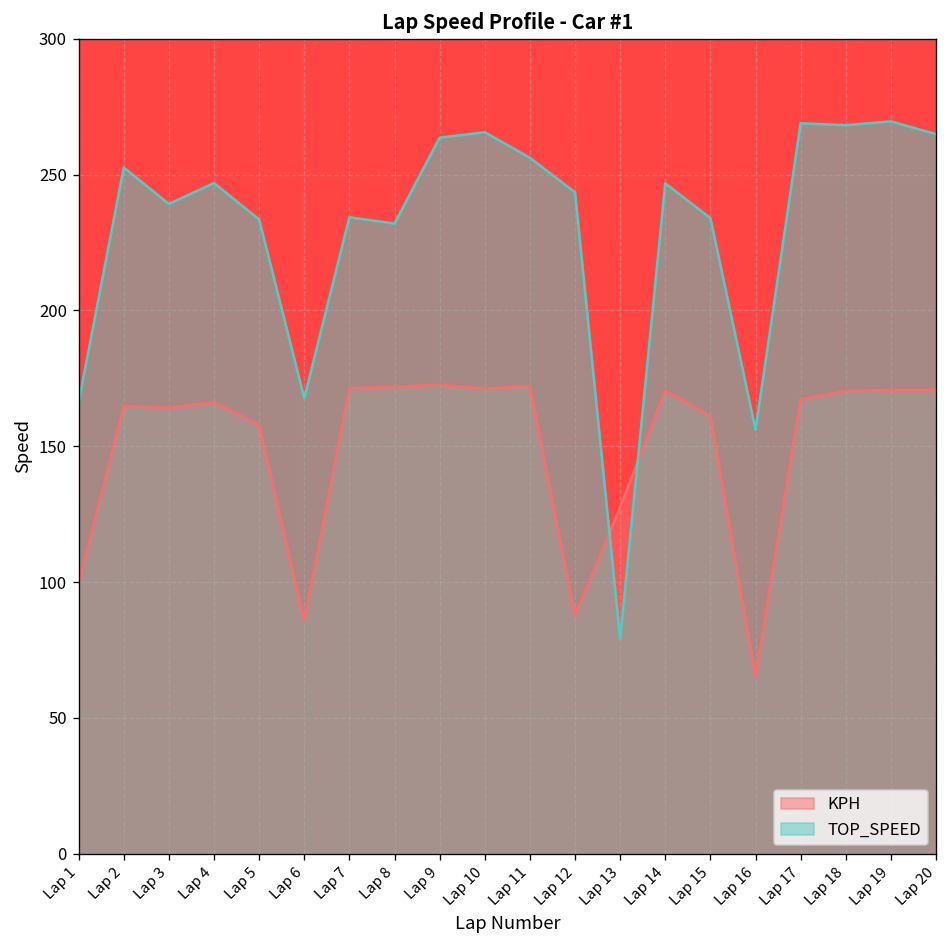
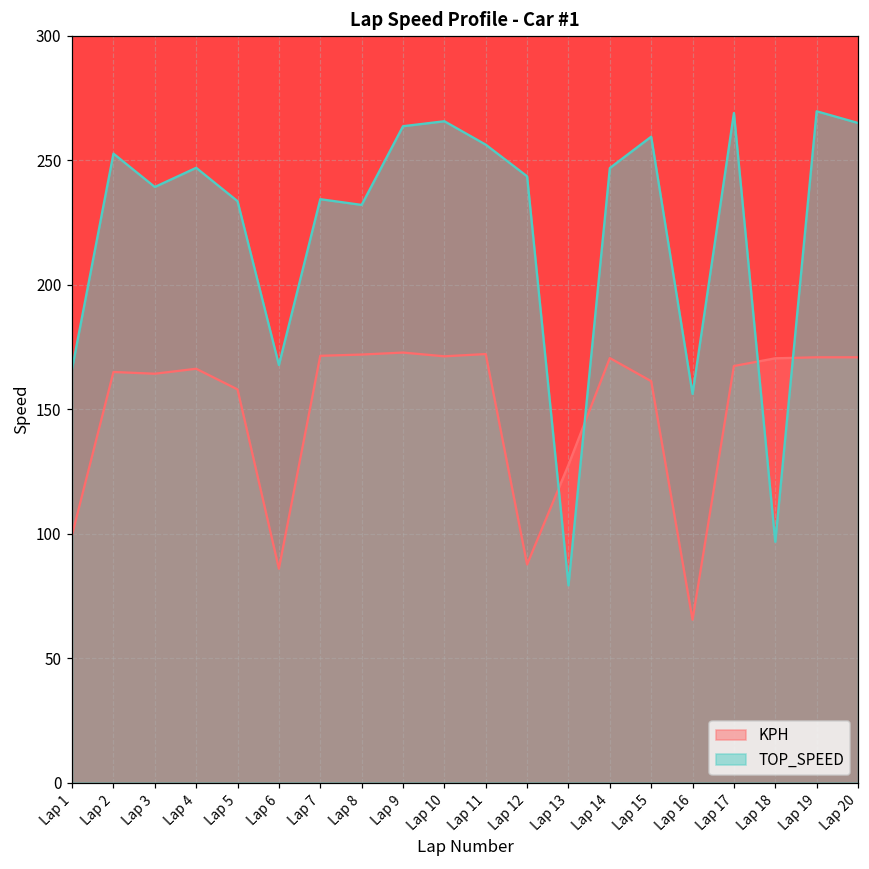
TOP_SPEED, Lap 15: 234 -> 259
TOP_SPEED, Lap 18: 268 -> 97
